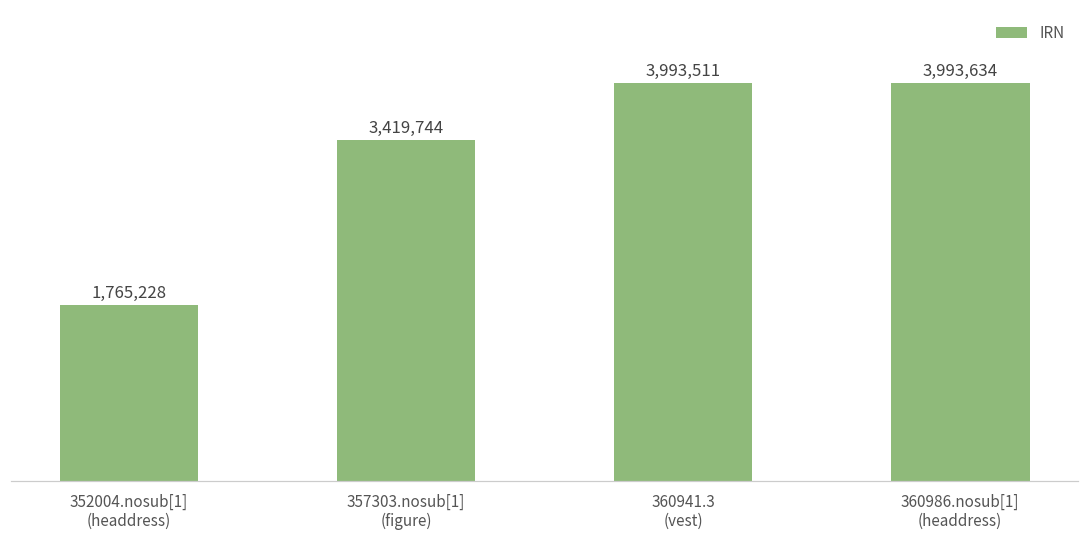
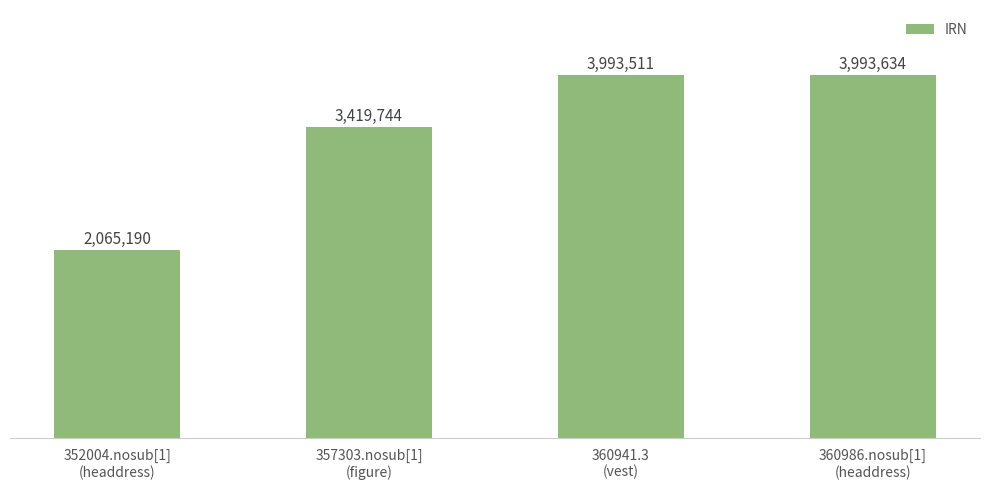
352004.nosub[1] (headdress): 1,765,228 -> 2,065,190
